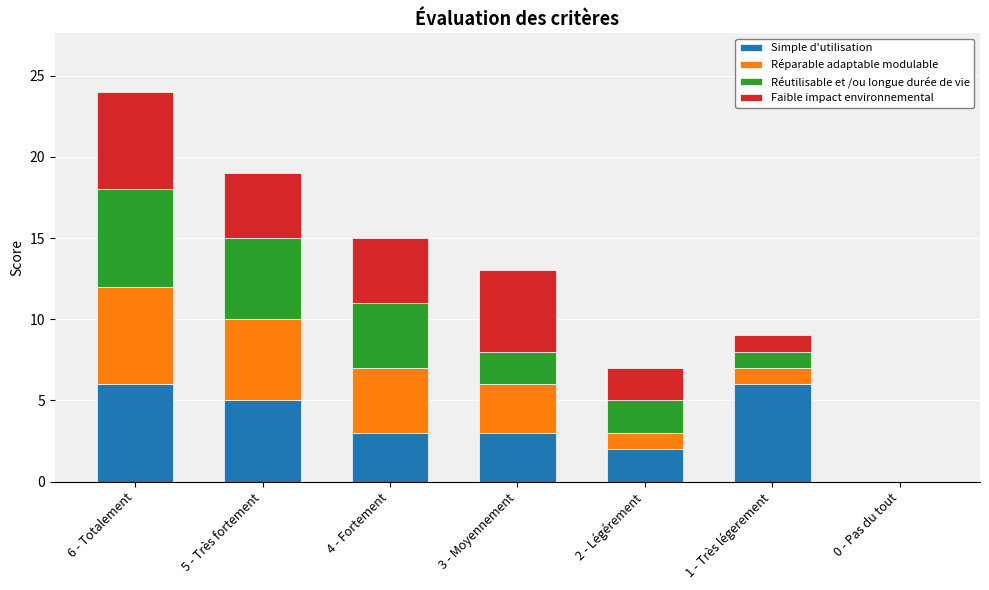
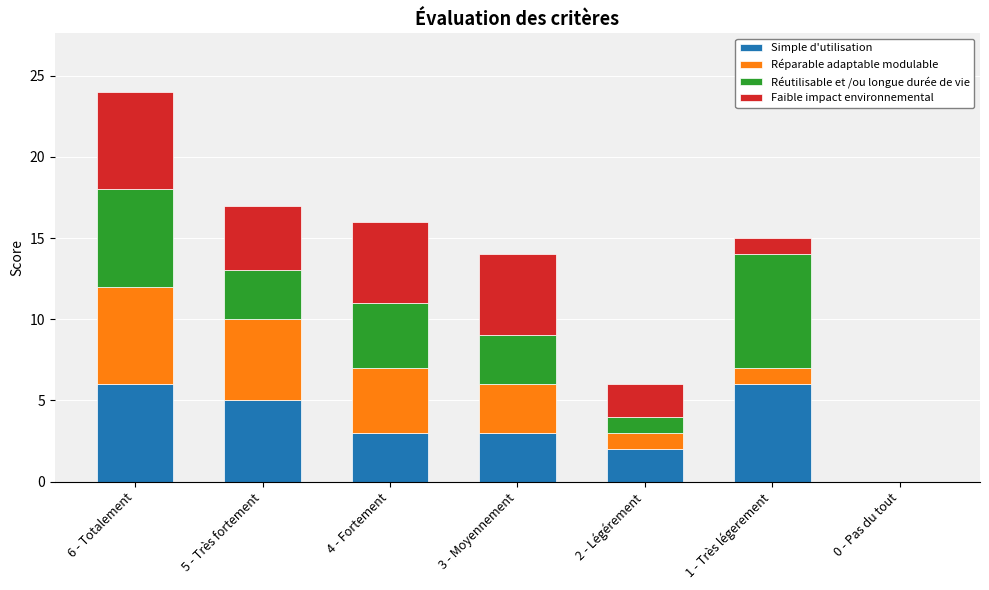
Réutilisable et /ou longue durée de vie, 5 - Très fortement: 5 -> 3
Faible impact environnemental, 4 - Fortement: 4 -> 5
Réutilisable et /ou longue durée de vie, 3 - Moyennement: 2 -> 3
Réutilisable et /ou longue durée de vie, 2 - Légérement: 2 -> 1
Réutilisable et /ou longue durée de vie, 1 - Très légerement: 1 -> 7
